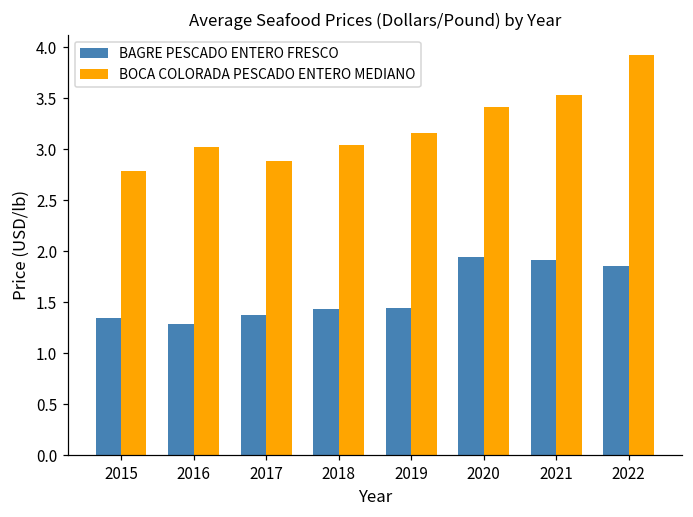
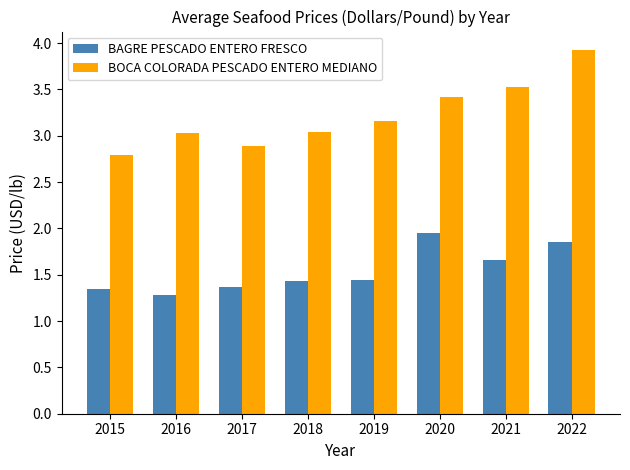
BAGRE PESCADO ENTERO FRESCO, 2021: 1.9 -> 1.7
